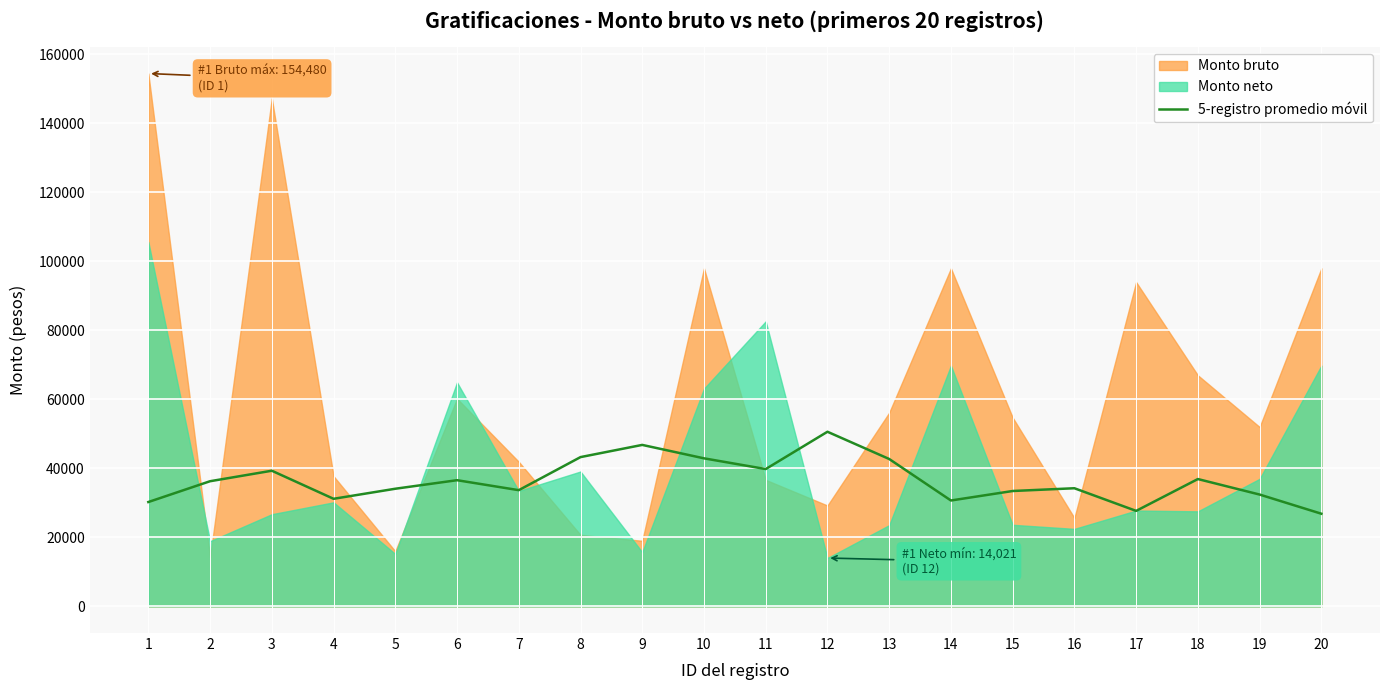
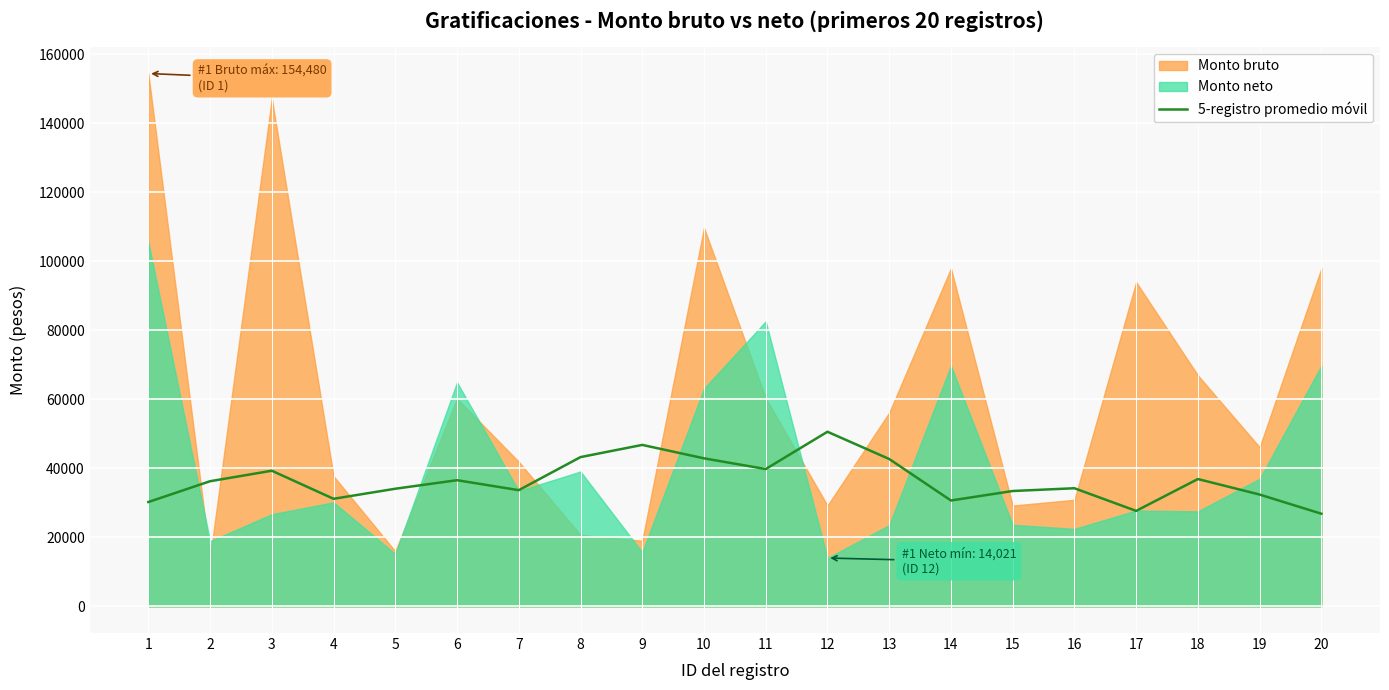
Monto bruto, 10: 98000 -> 110000
Monto bruto, 11: 37000 -> 60000
Monto bruto, 15: 55000 -> 29000
Monto bruto, 16: 26000 -> 31000
Monto bruto, 19: 52000 -> 46000
